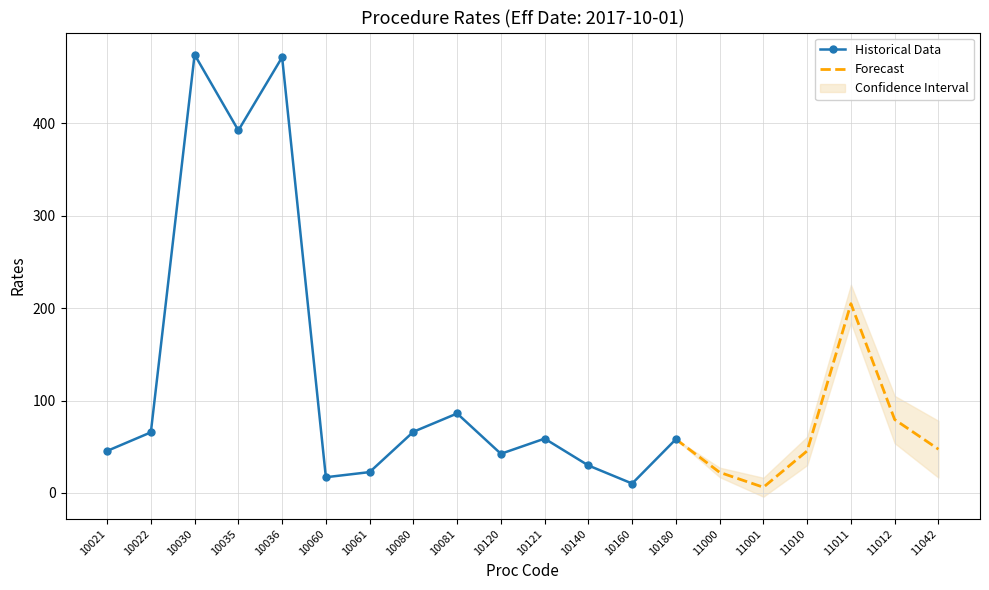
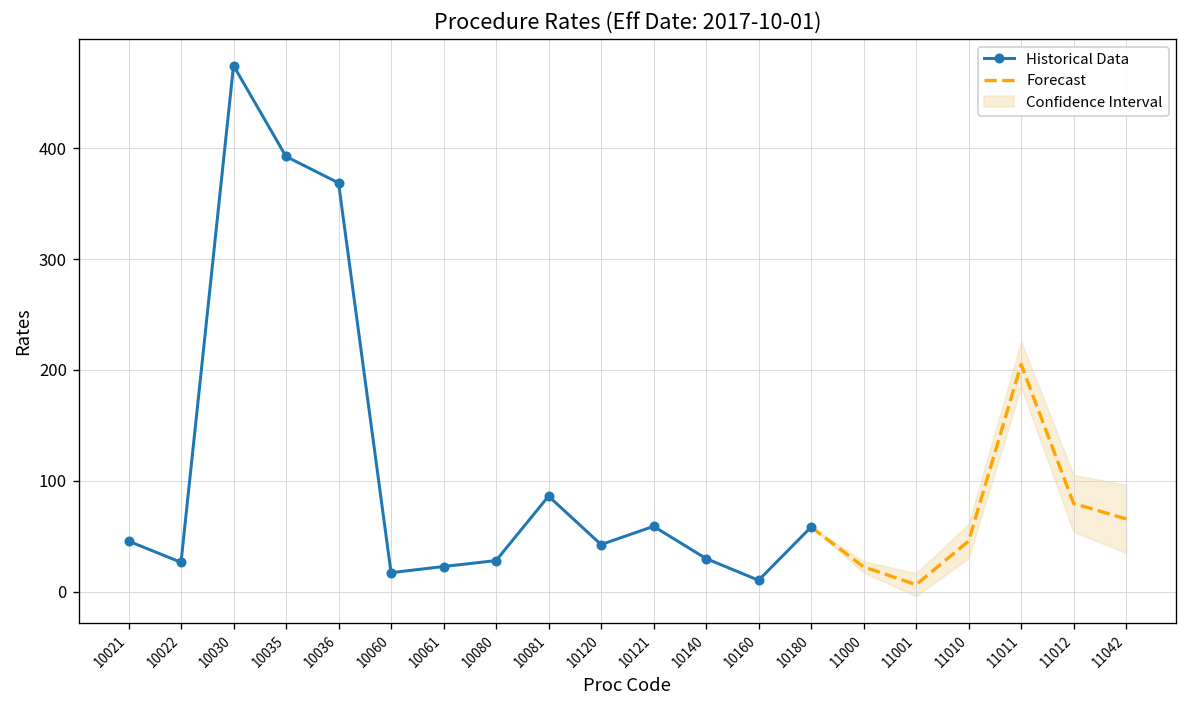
Historical Data, 10022: 70 -> 30
Historical Data, 10036: 470 -> 370
Historical Data, 10080: 70 -> 30
Forecast, 11042: 50 -> 70
